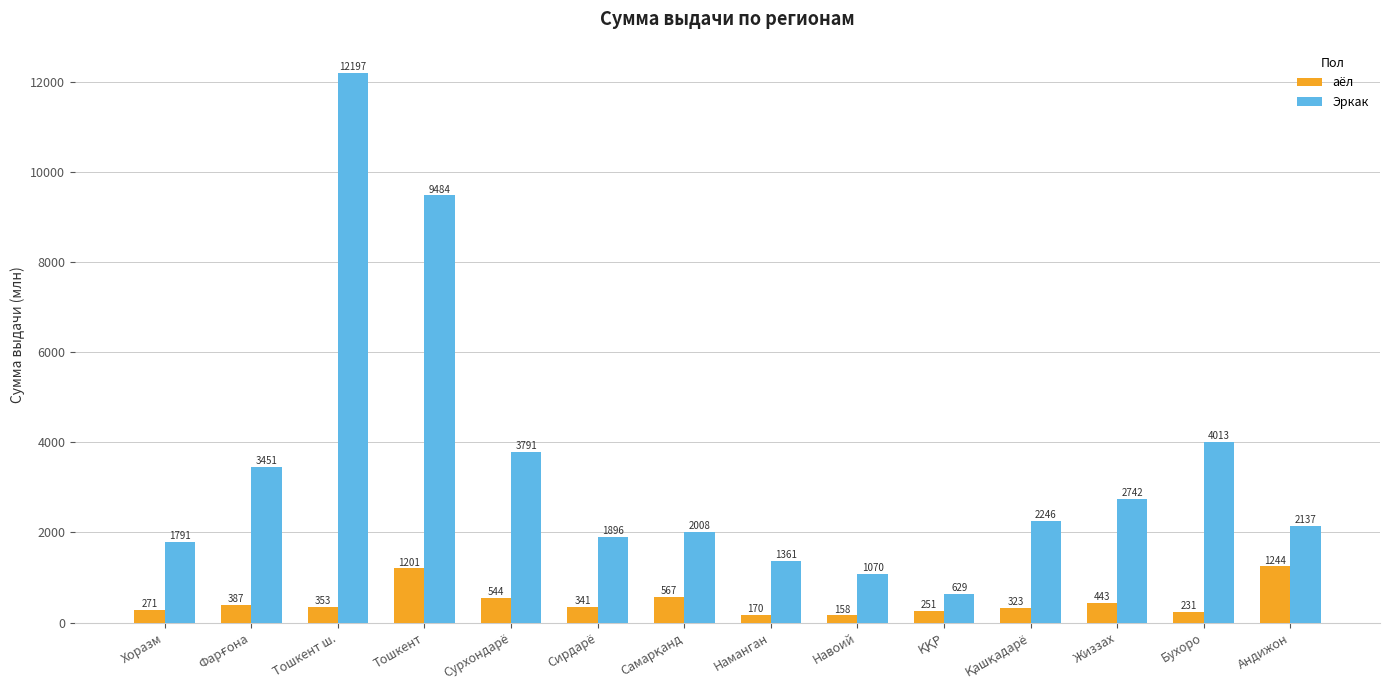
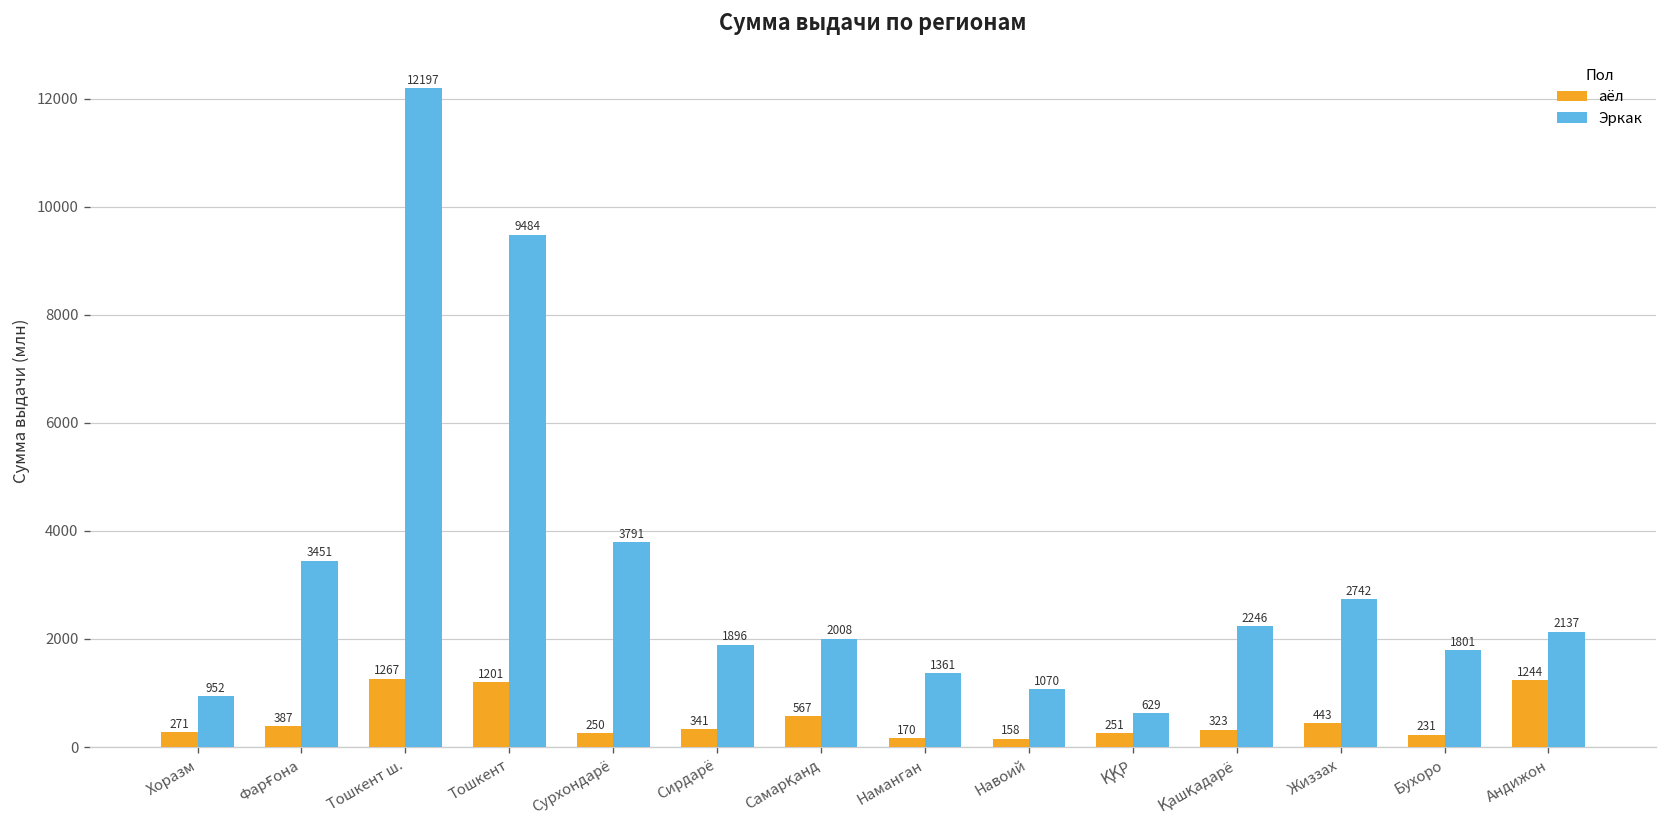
Эркак, Хоразм: 1791 -> 952
аёл, Тошкент ш.: 353 -> 1267
аёл, Сурхондарё: 544 -> 250
Эркак, Бухоро: 4013 -> 1801
